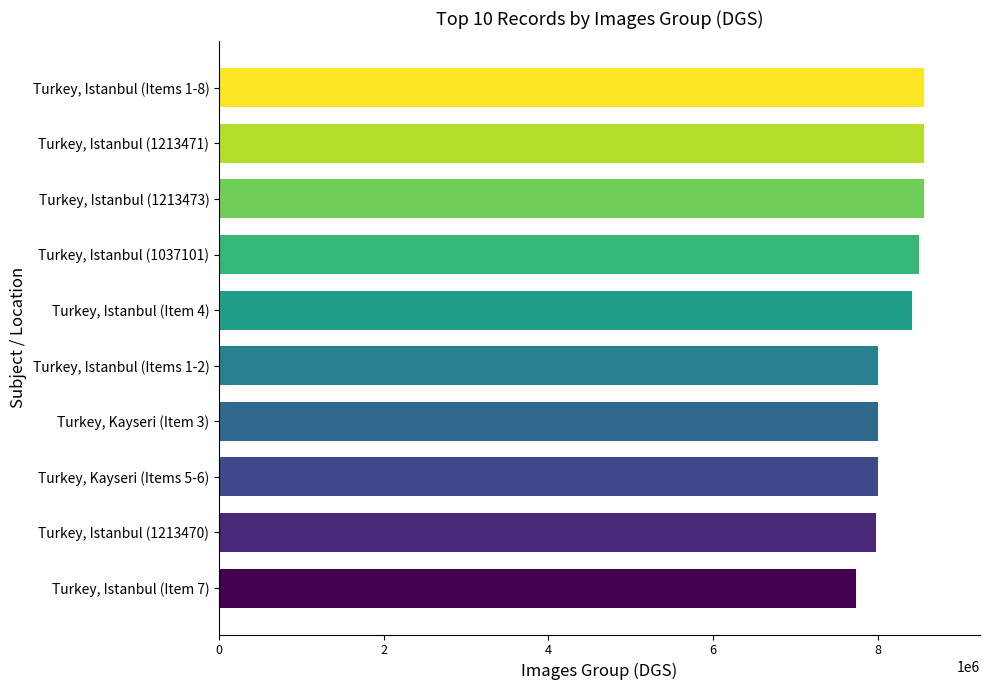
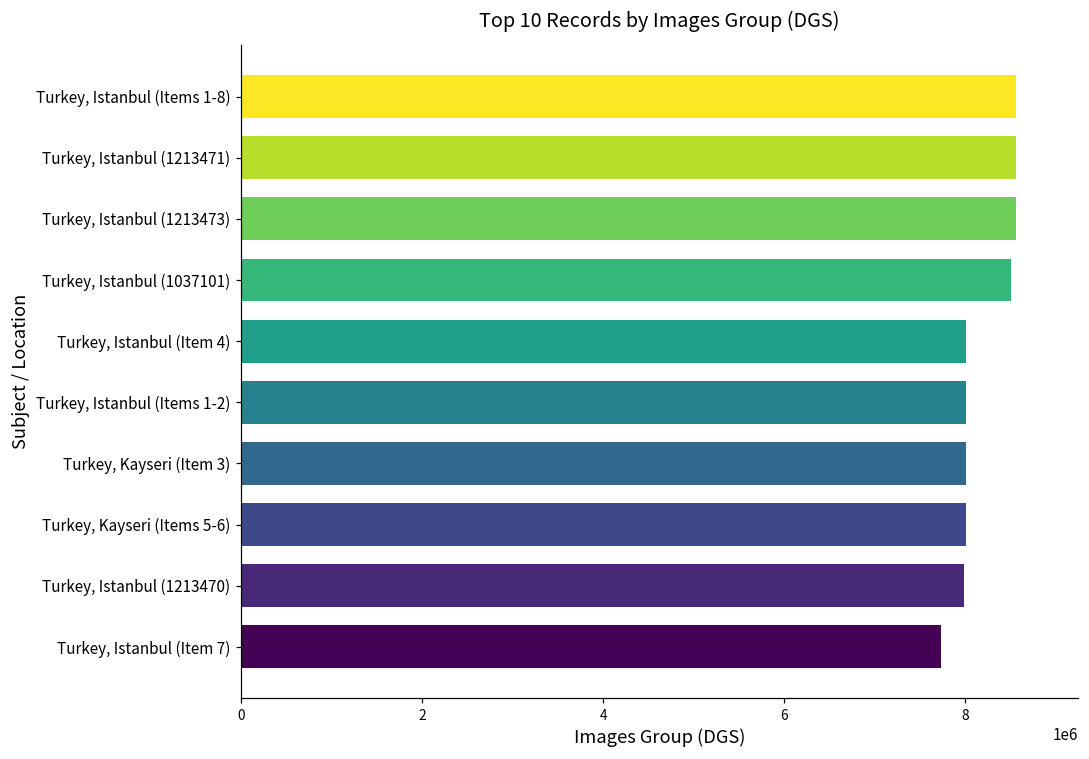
Turkey, Istanbul (Item 4): 8400000 -> 8000000
